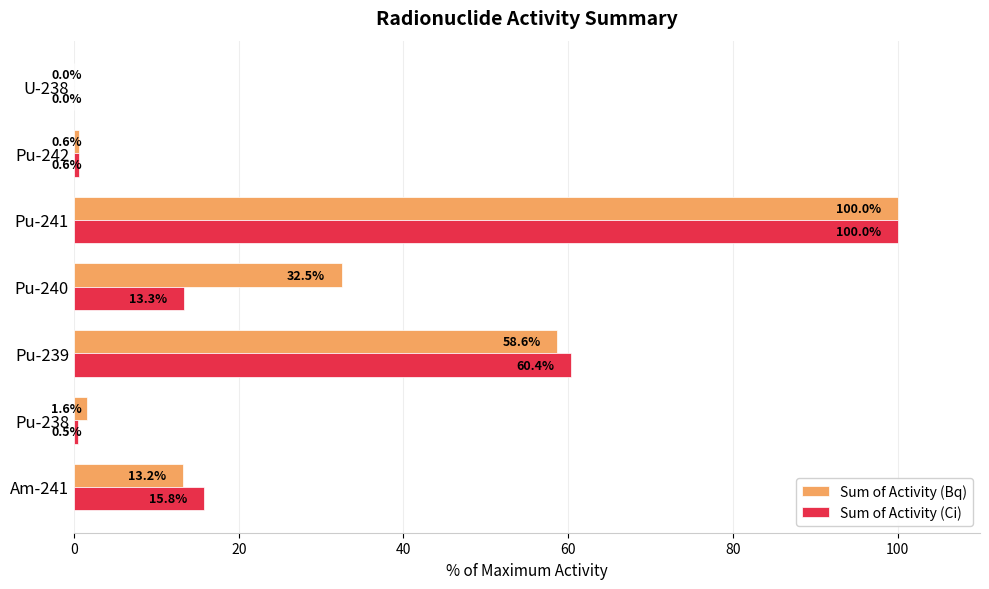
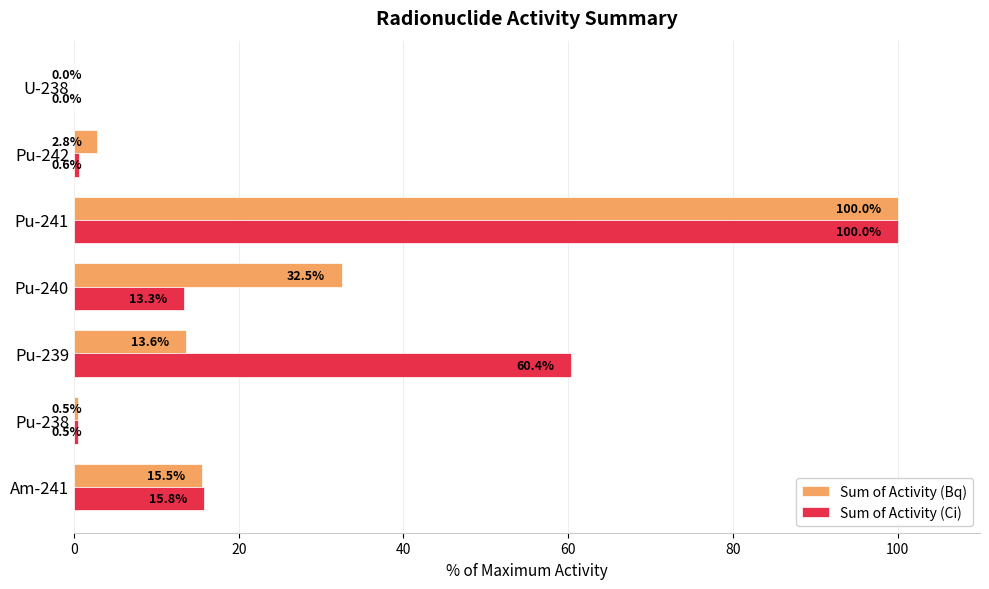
Sum of Activity (Bq), Pu-242: 0.6% -> 2.8%
Sum of Activity (Bq), Pu-239: 58.6% -> 13.6%
Sum of Activity (Bq), Pu-238: 1.6% -> 0.5%
Sum of Activity (Bq), Am-241: 13.2% -> 15.5%
